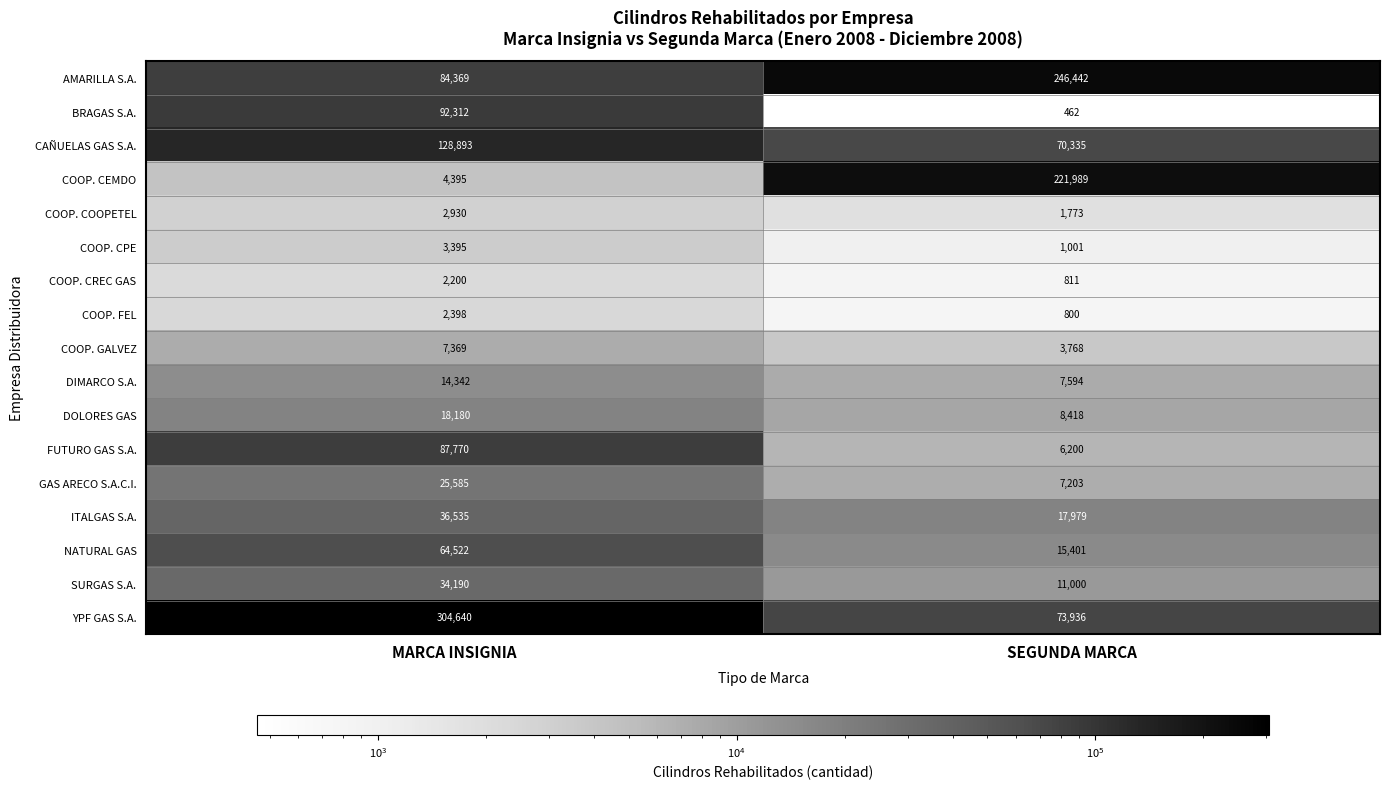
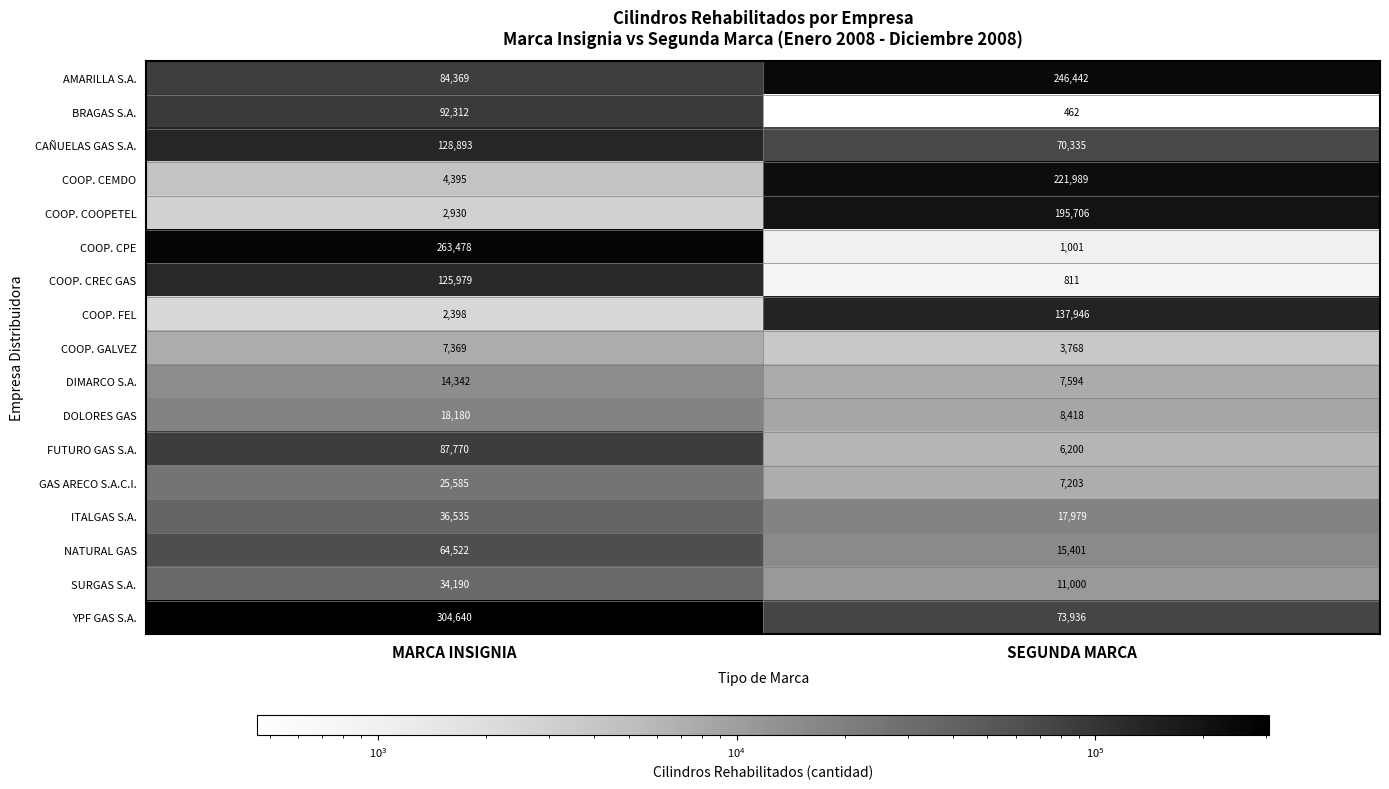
COOP. COOPETEL, SEGUNDA MARCA: 1,773 -> 195,706
COOP. CPE, MARCA INSIGNIA: 3,395 -> 263,478
COOP. CREC GAS, MARCA INSIGNIA: 2,200 -> 125,979
COOP. FEL, SEGUNDA MARCA: 800 -> 137,946
